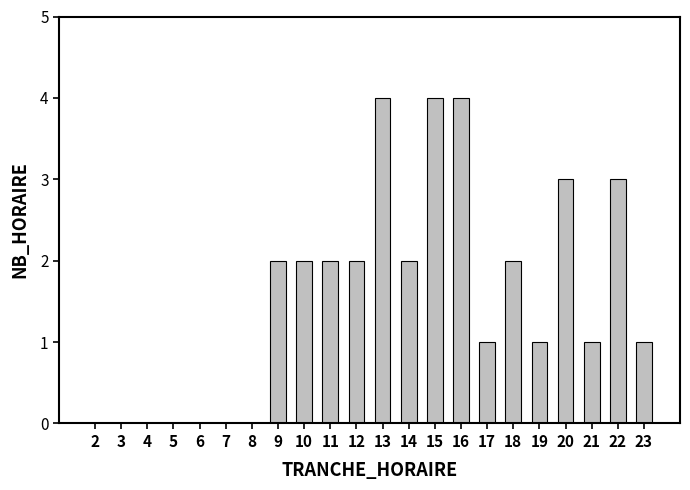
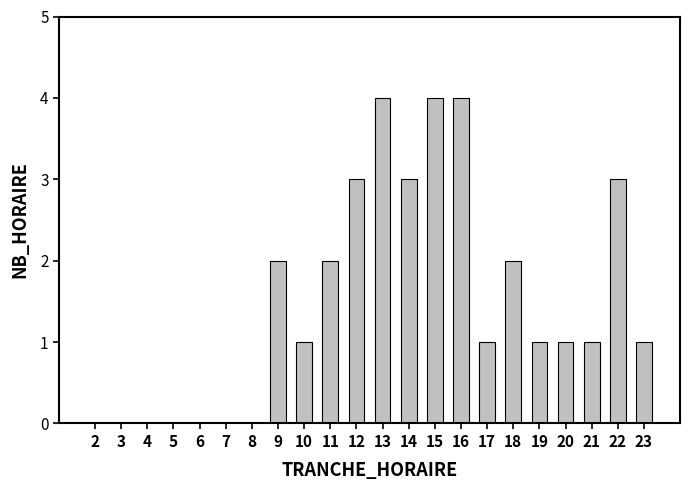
10: 2 -> 1
12: 2 -> 3
14: 2 -> 3
20: 3 -> 1
